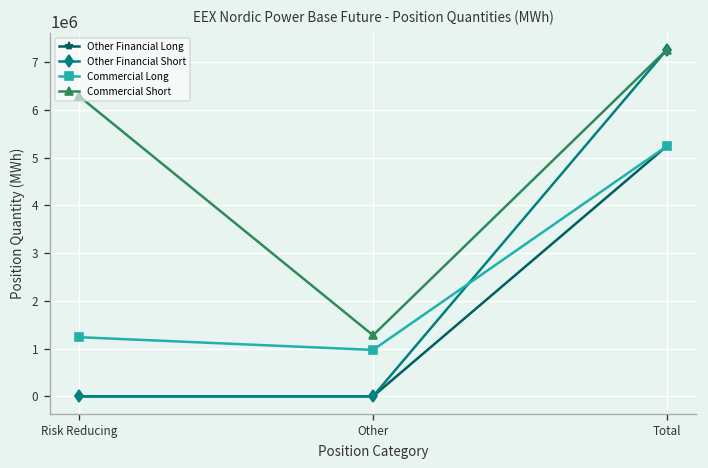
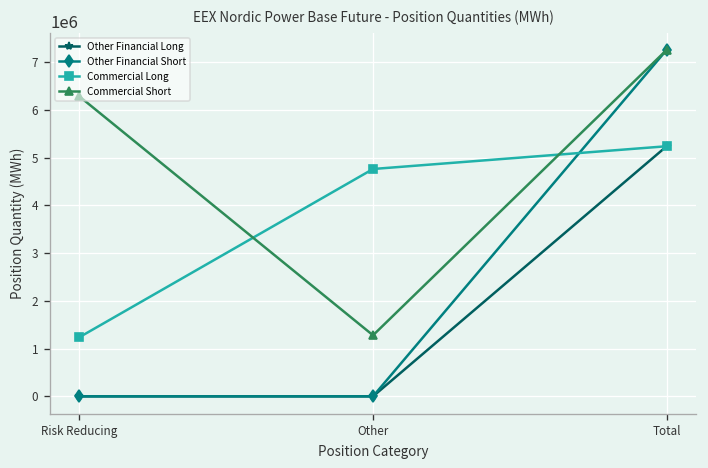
Commercial Long, Other: 1000000 -> 4800000
